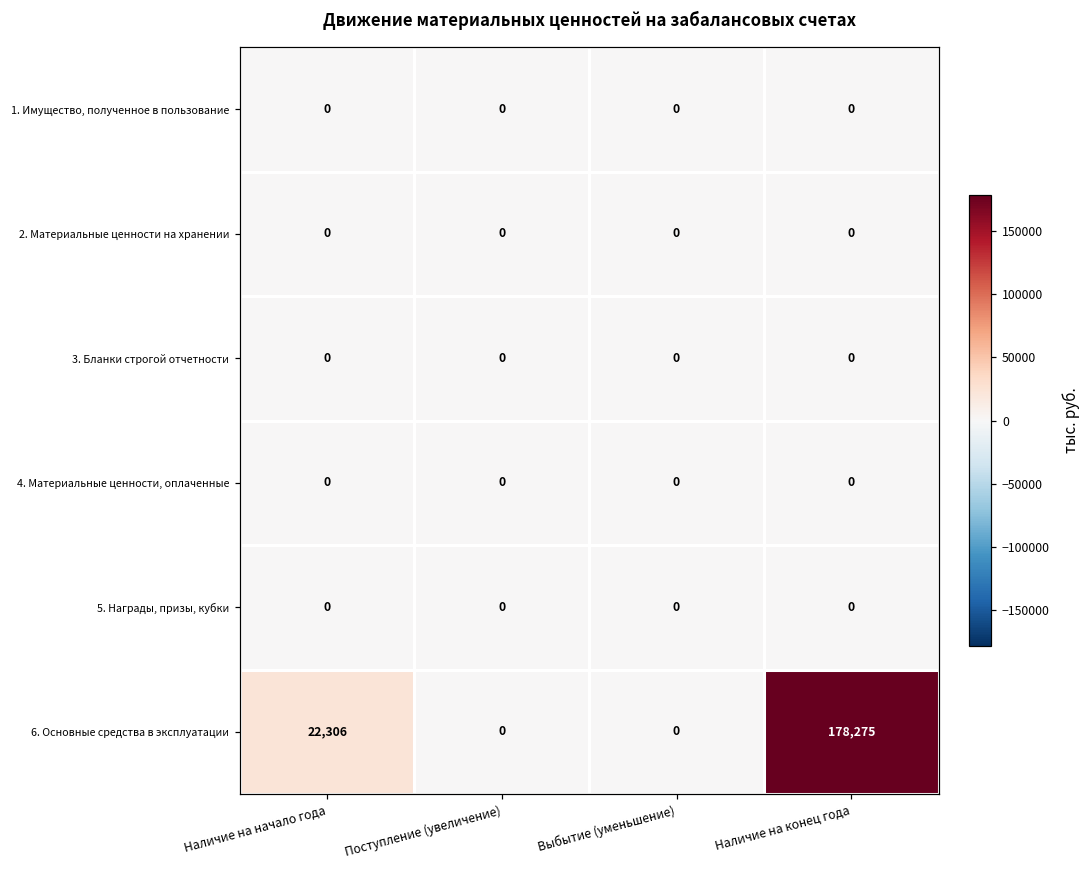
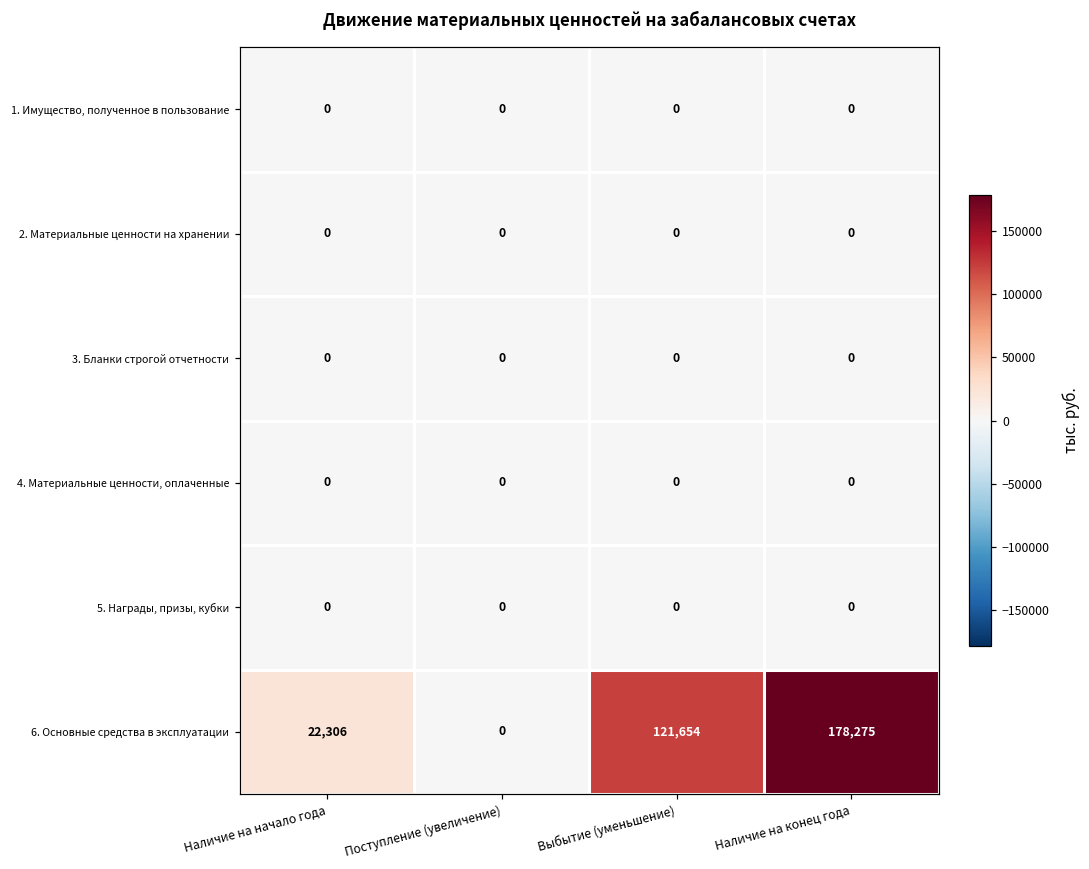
6. Основные средства в эксплуатации, Выбытие (уменьшение): 0 -> 121,654
